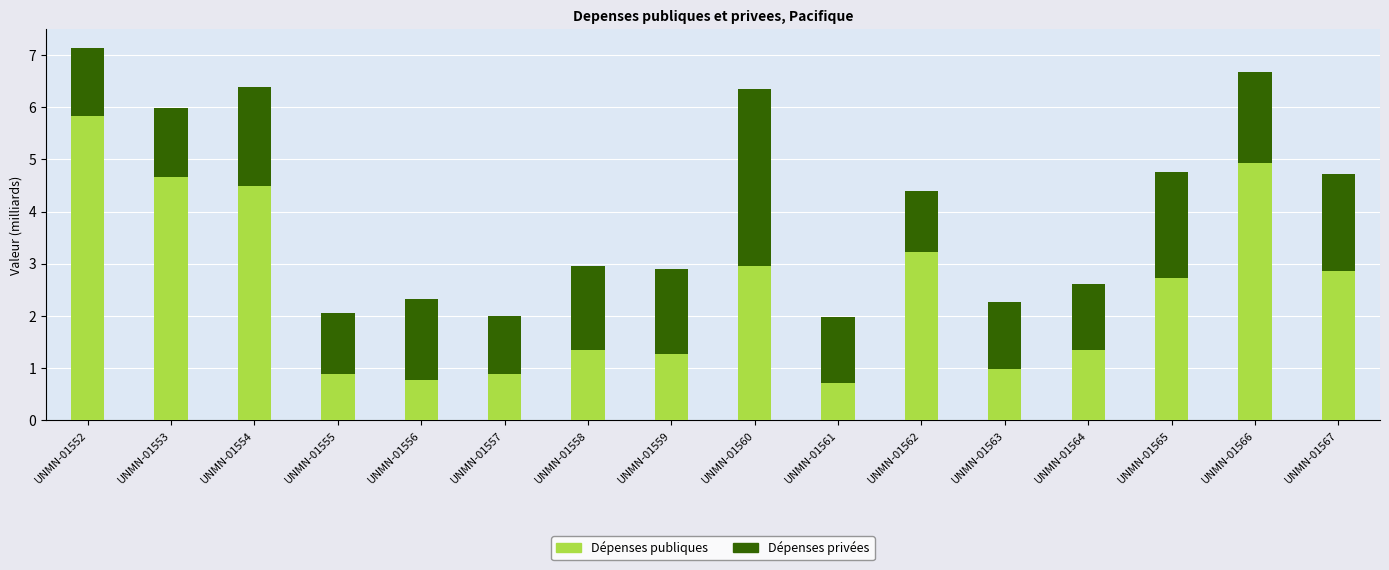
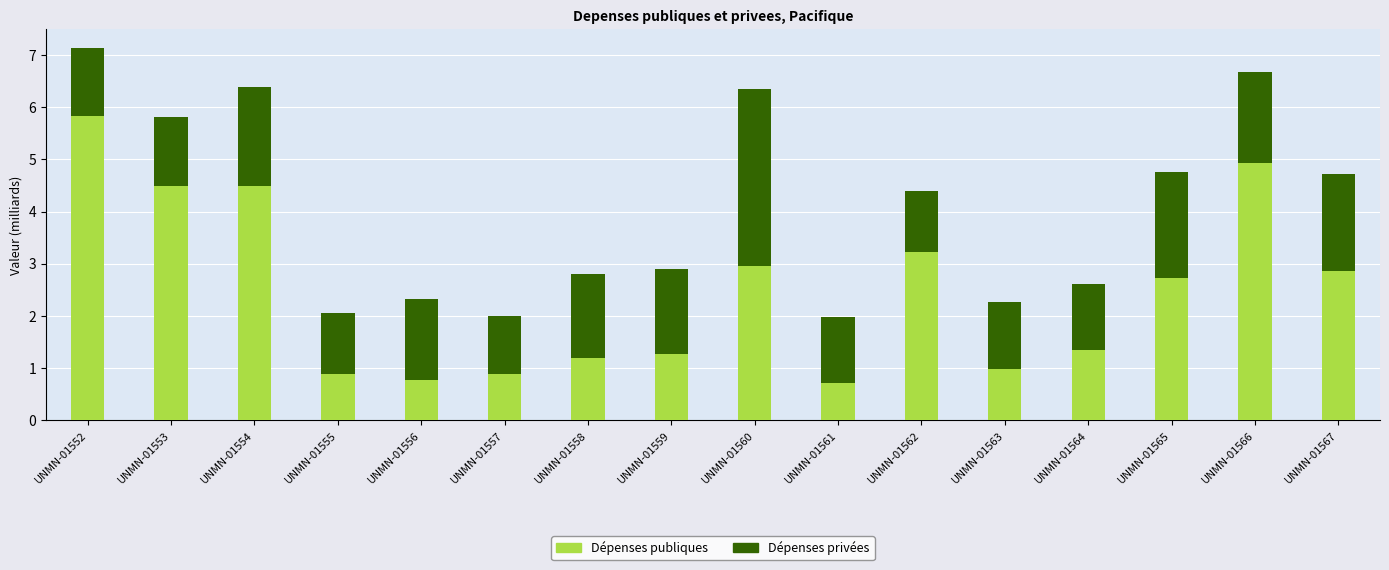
Dépenses publiques, UNMN-01553: 4.7 -> 4.5
Dépenses publiques, UNMN-01558: 1.3 -> 1.2
